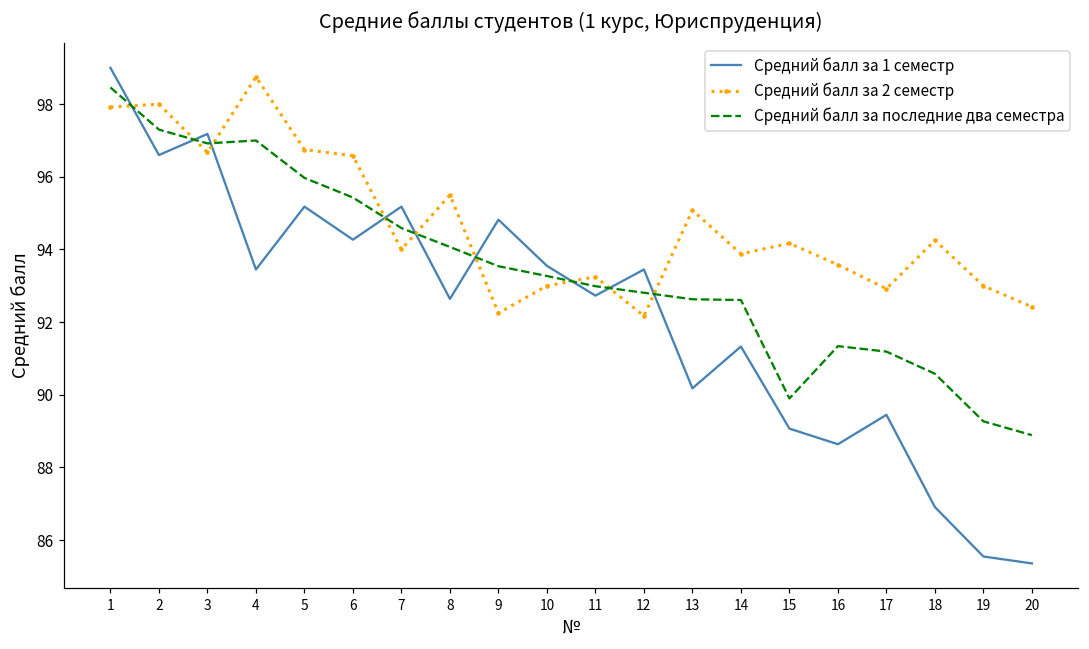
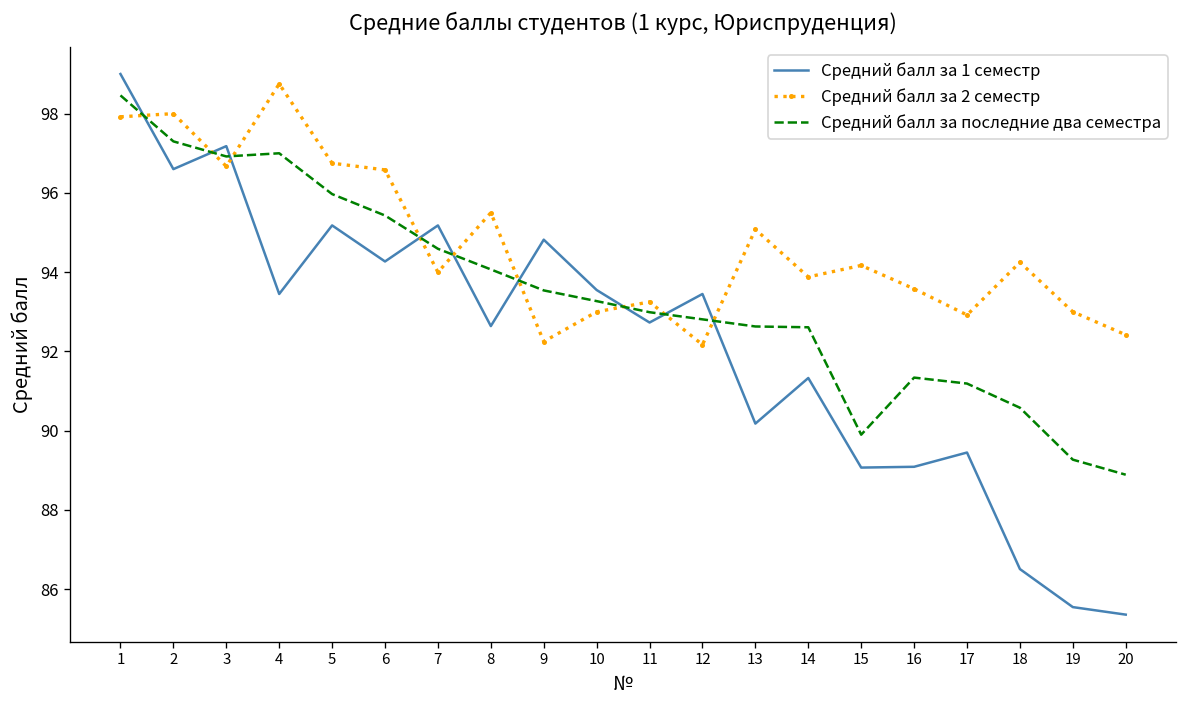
Средний балл за 1 семестр, 16: 88.6 -> 89.1
Средний балл за 1 семестр, 18: 86.9 -> 86.5
